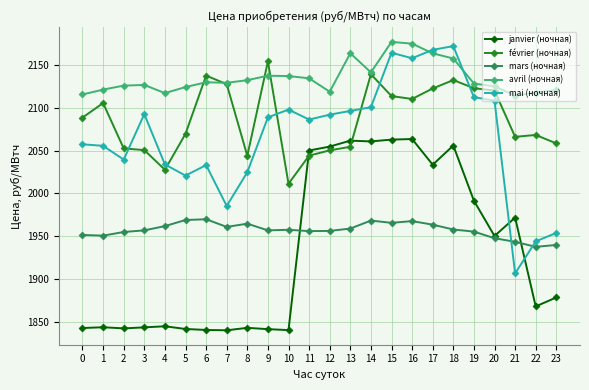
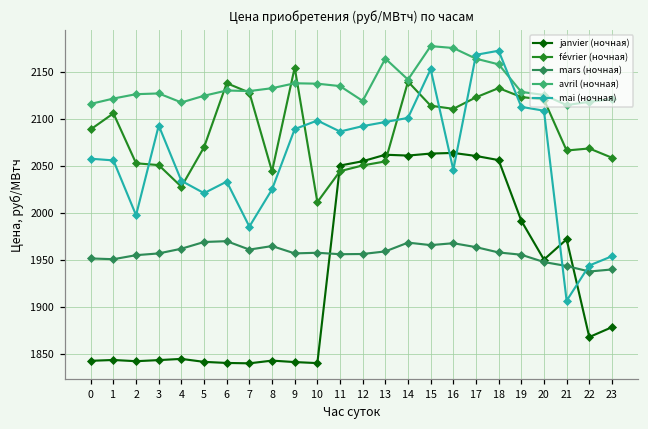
mai (ночная), 2: 2040 -> 2000
mai (ночная), 15: 2160 -> 2150
mai (ночная), 16: 2160 -> 2050
janvier (ночная), 17: 2030 -> 2060
